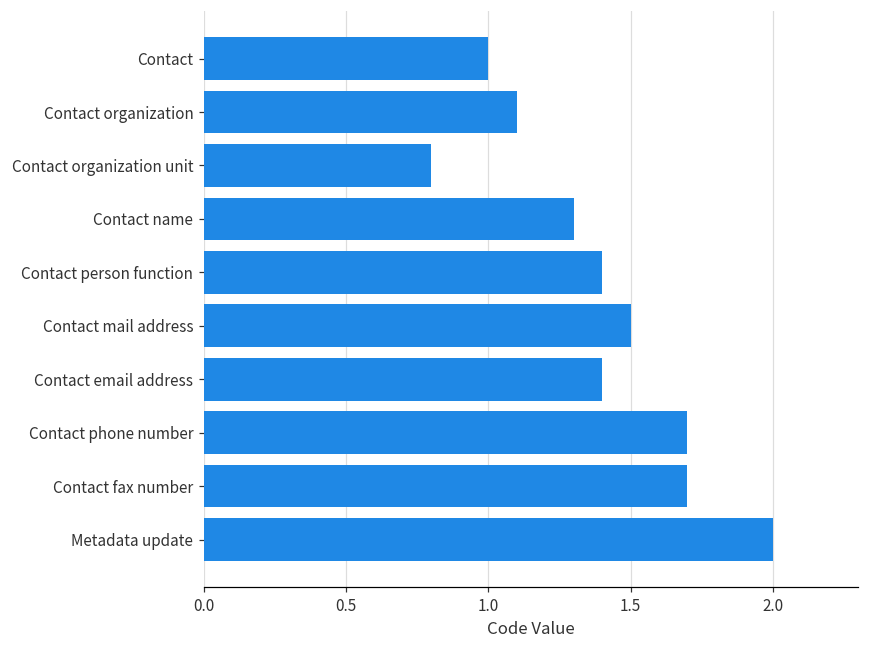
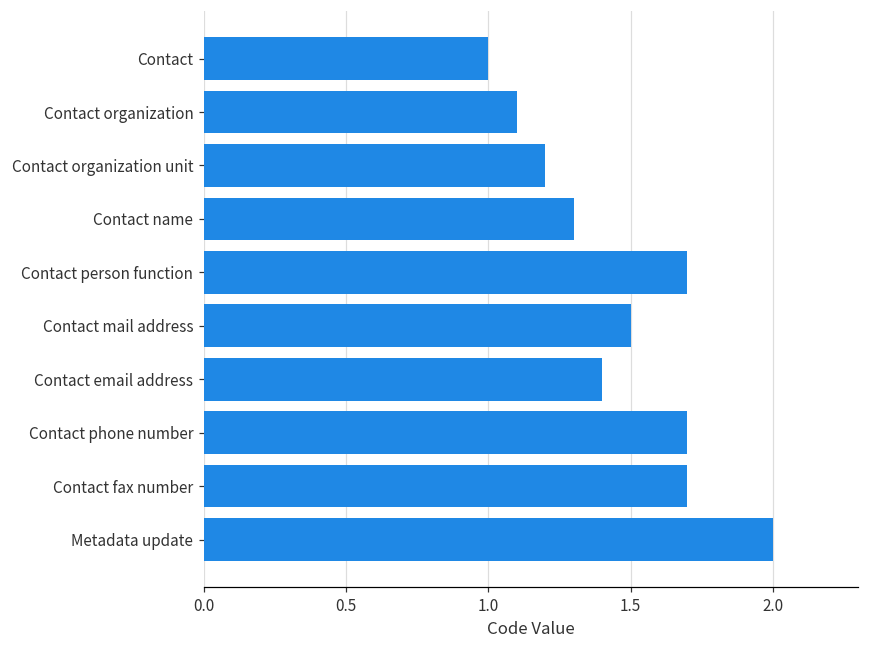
Contact organization unit: 0.8 -> 1.2
Contact person function: 1.4 -> 1.7
